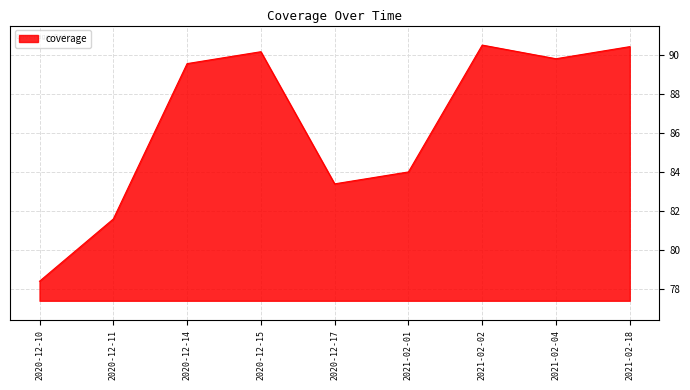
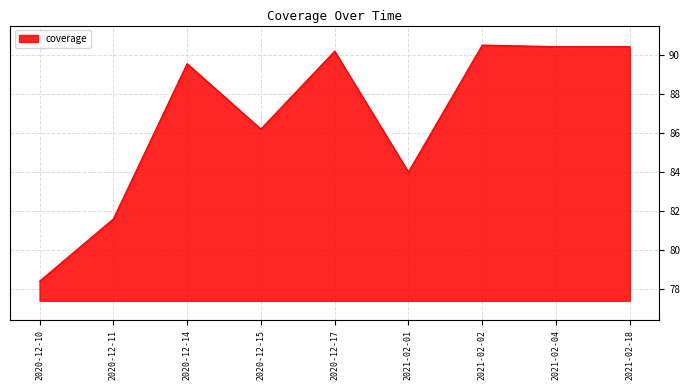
2020-12-15: 90.2 -> 86.2
2020-12-17: 83.4 -> 90.2
2021-02-04: 89.8 -> 90.4
